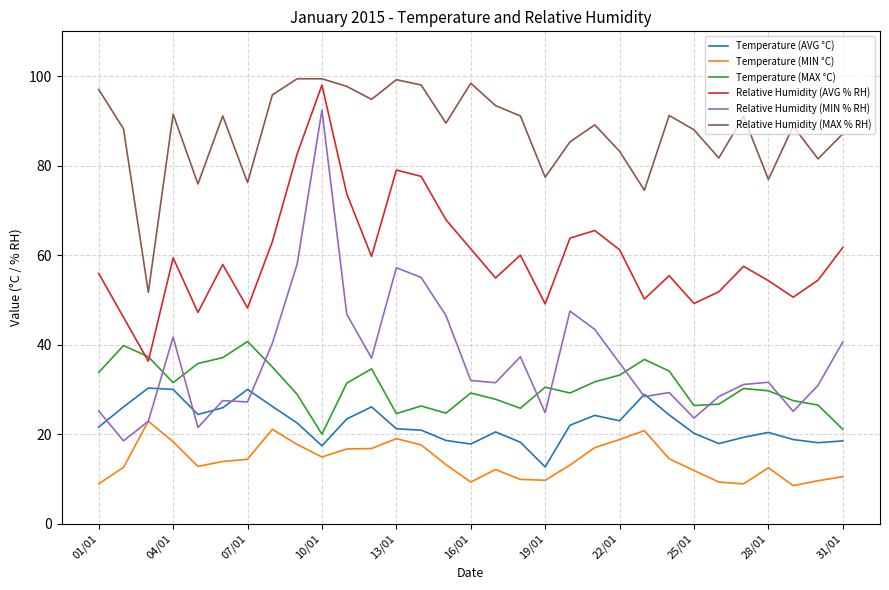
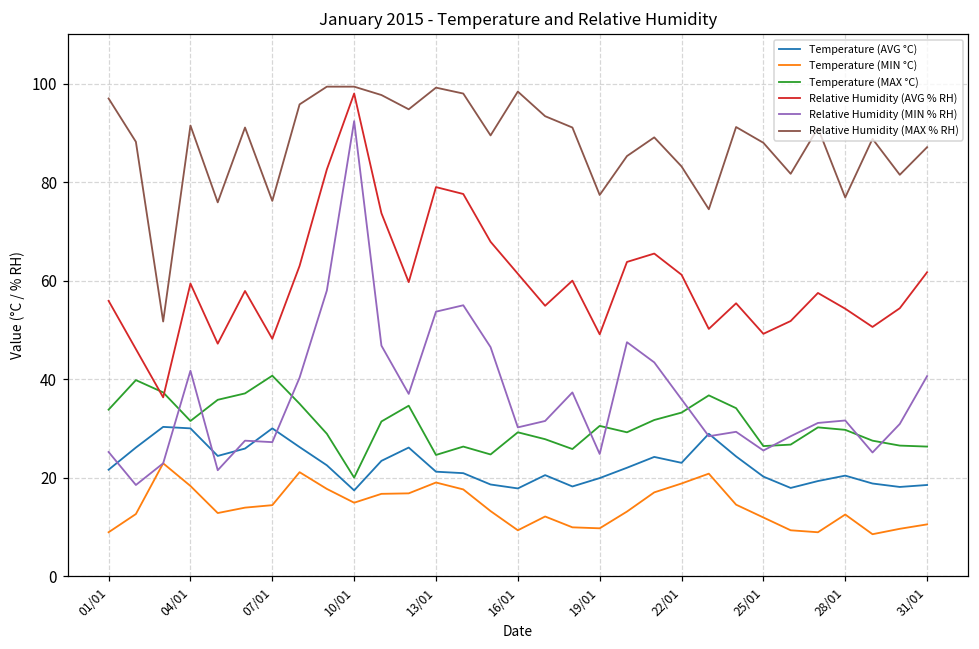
Relative Humidity (MIN % RH), 13/01: 57 -> 54
Relative Humidity (MIN % RH), 16/01: 32 -> 30
Temperature (AVG °C), 19/01: 13 -> 20
Relative Humidity (MIN % RH), 25/01: 24 -> 26
Temperature (MAX °C), 31/01: 21 -> 26
